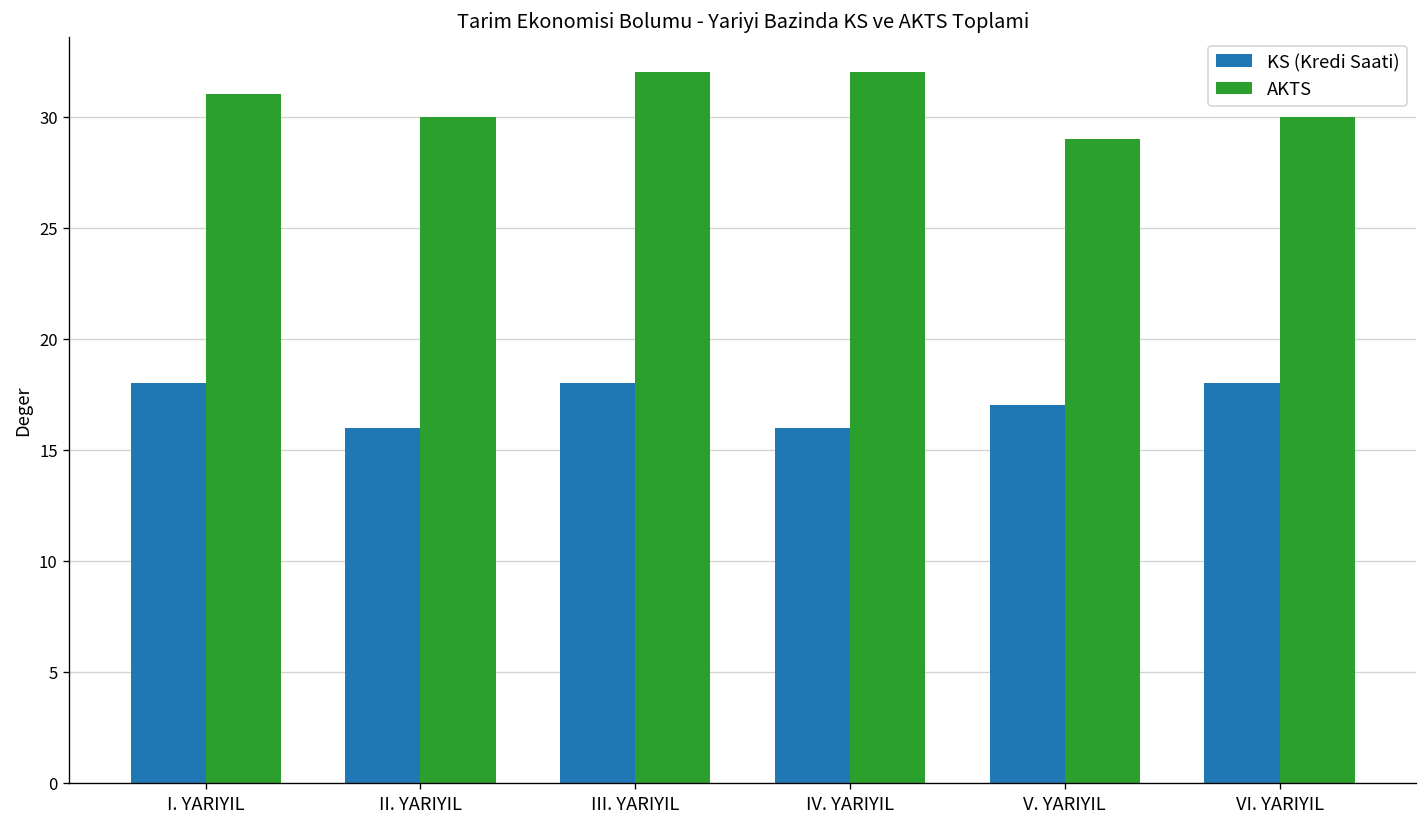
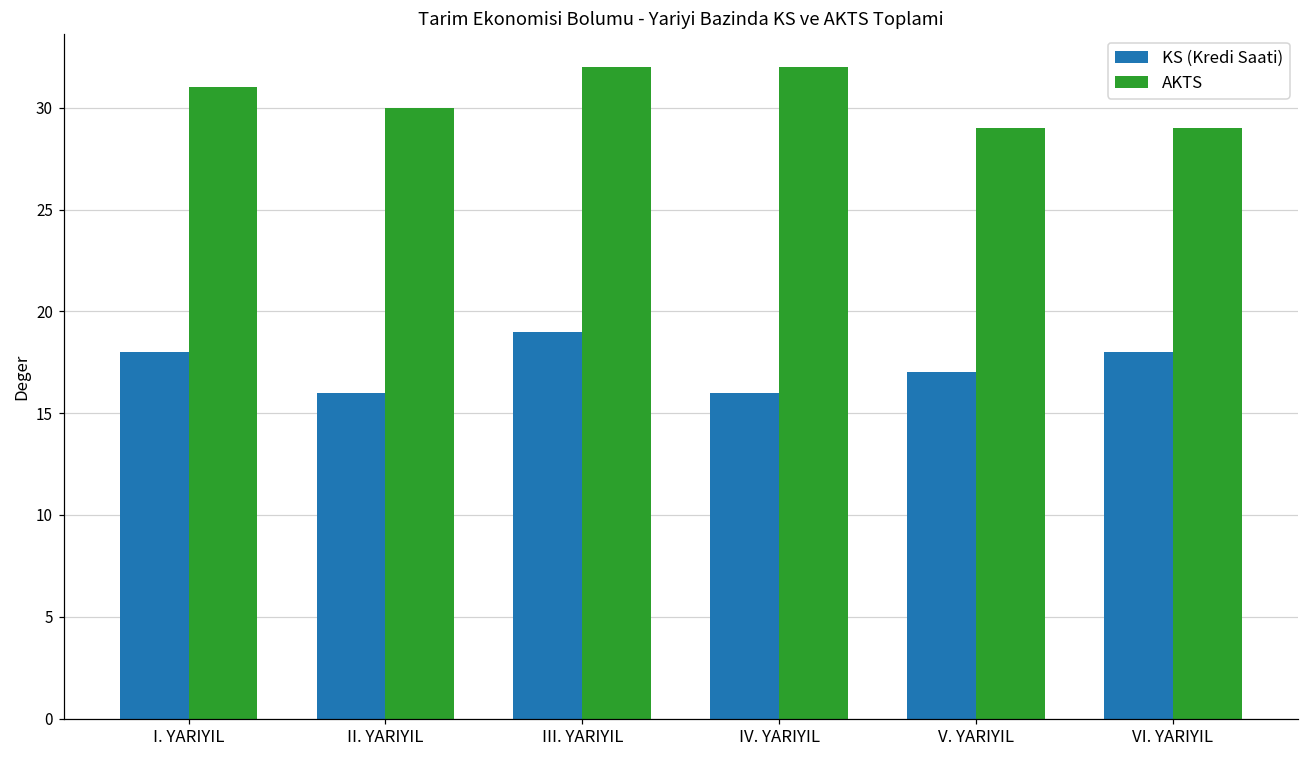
KS (Kredi Saati), III. YARIYIL: 18 -> 19
AKTS, VI. YARIYIL: 30 -> 29
